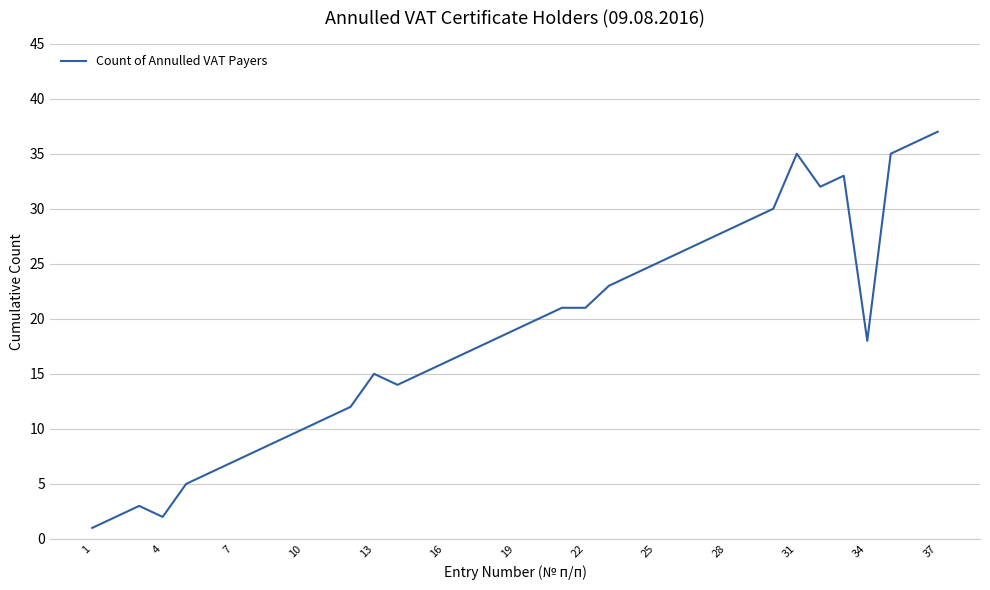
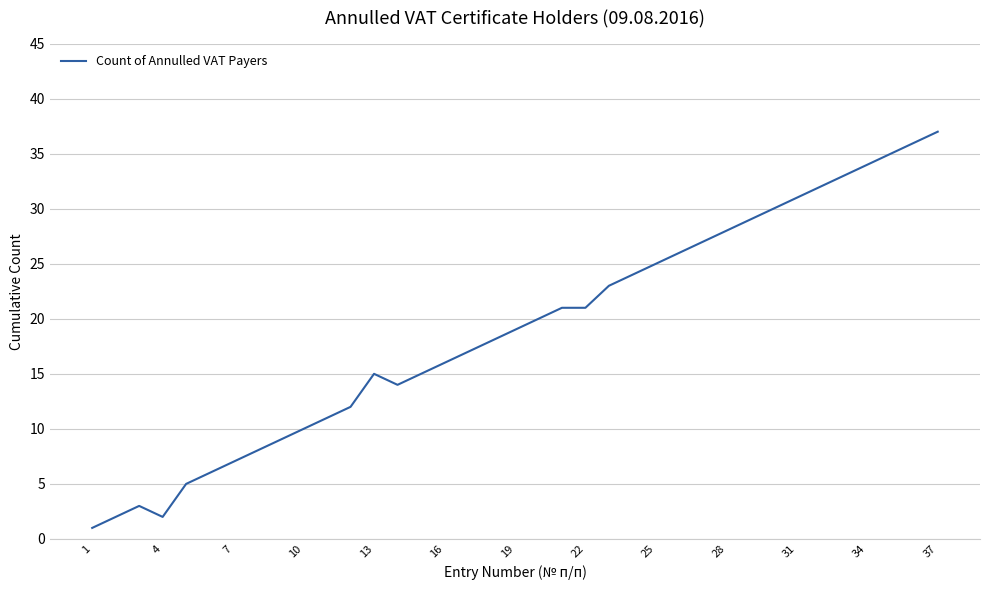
31: 35 -> 31
34: 18 -> 34
